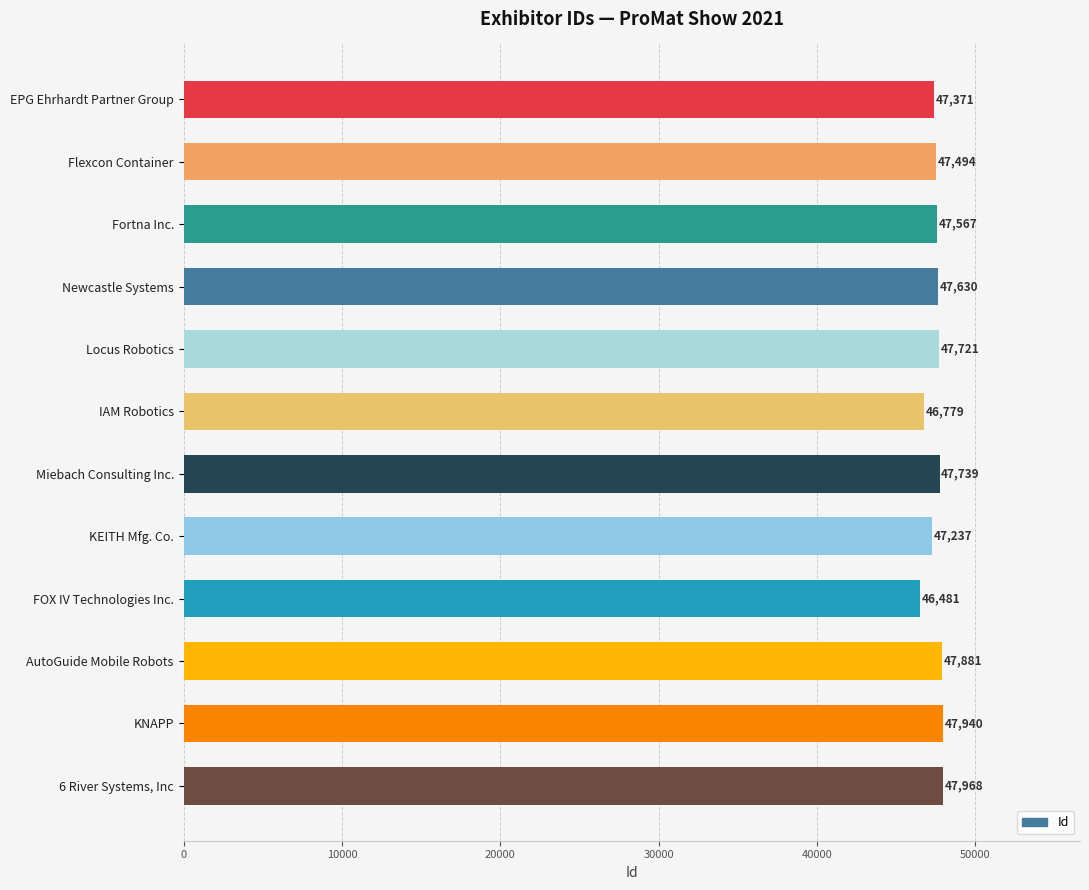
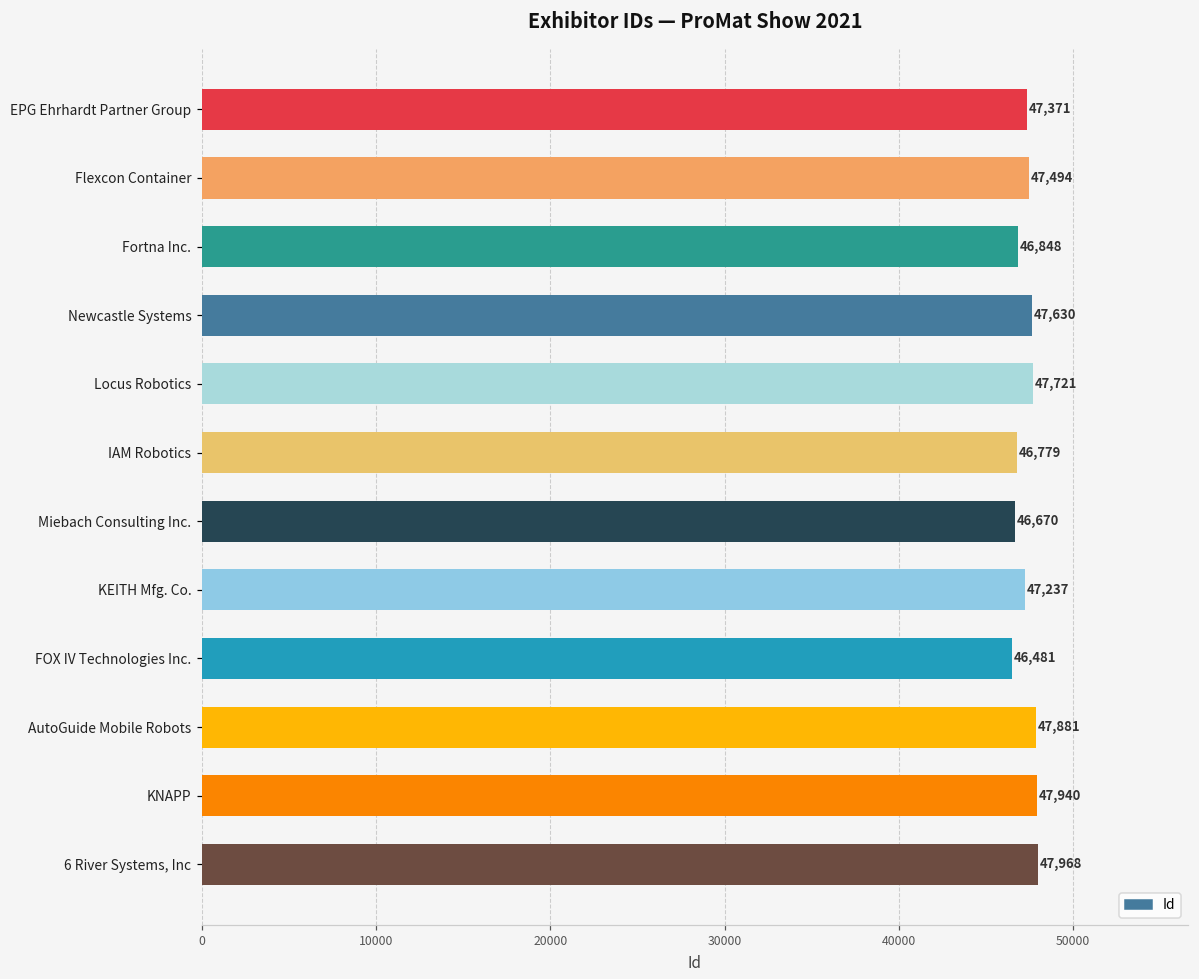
Fortna Inc.: 47,567 -> 46,848
Miebach Consulting Inc.: 47,739 -> 46,670
